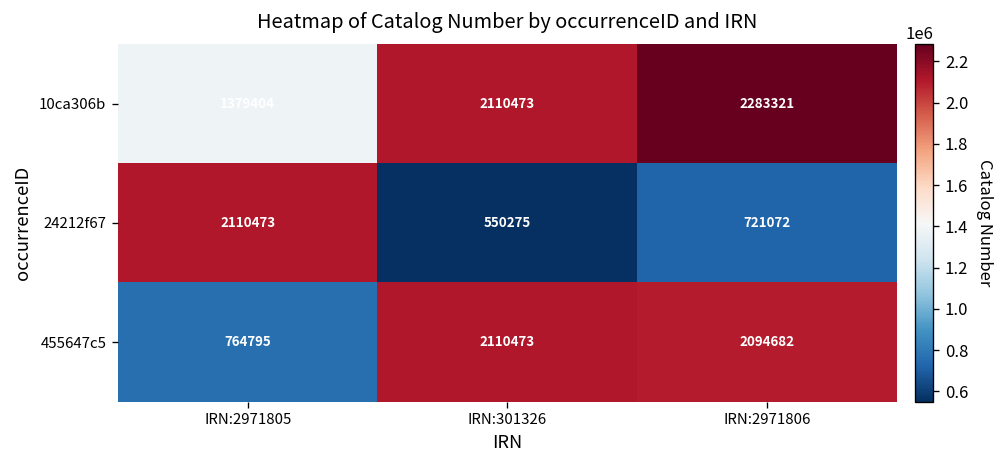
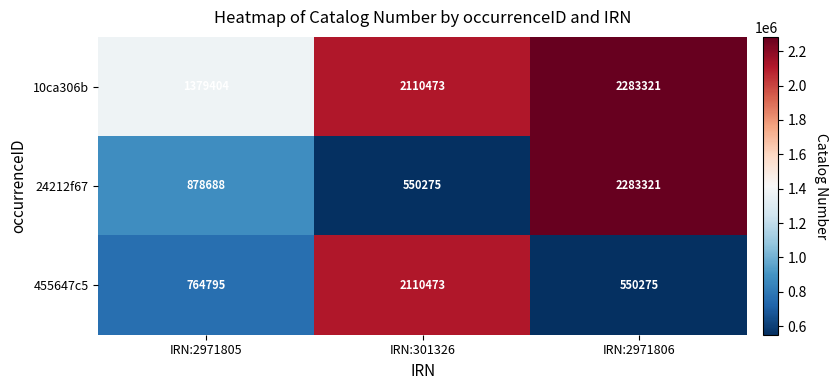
24212f67, IRN:2971805: 2110473 -> 878688
24212f67, IRN:2971806: 721072 -> 2283321
455647c5, IRN:2971806: 2094682 -> 550275
